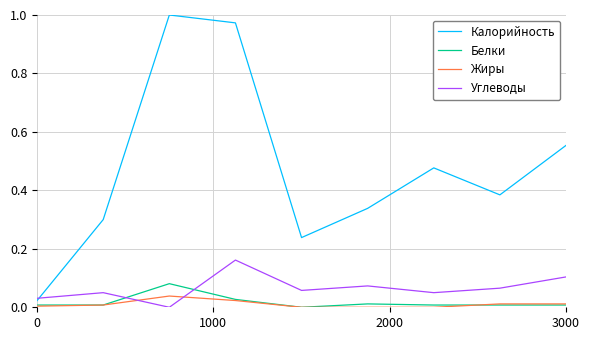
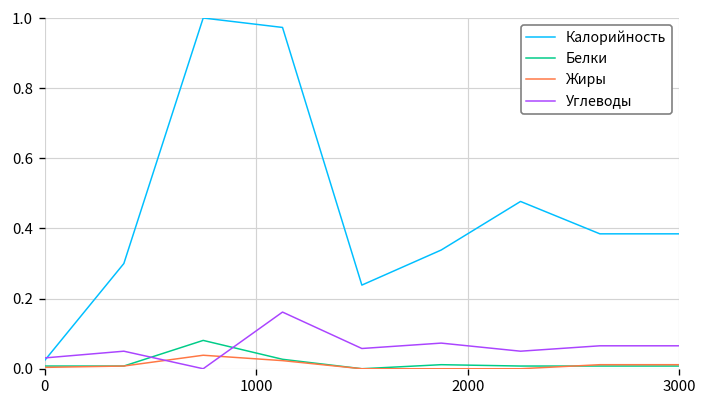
Калорийность, 3000: 0.55 -> 0.38
Углеводы, 3000: 0.10 -> 0.07
